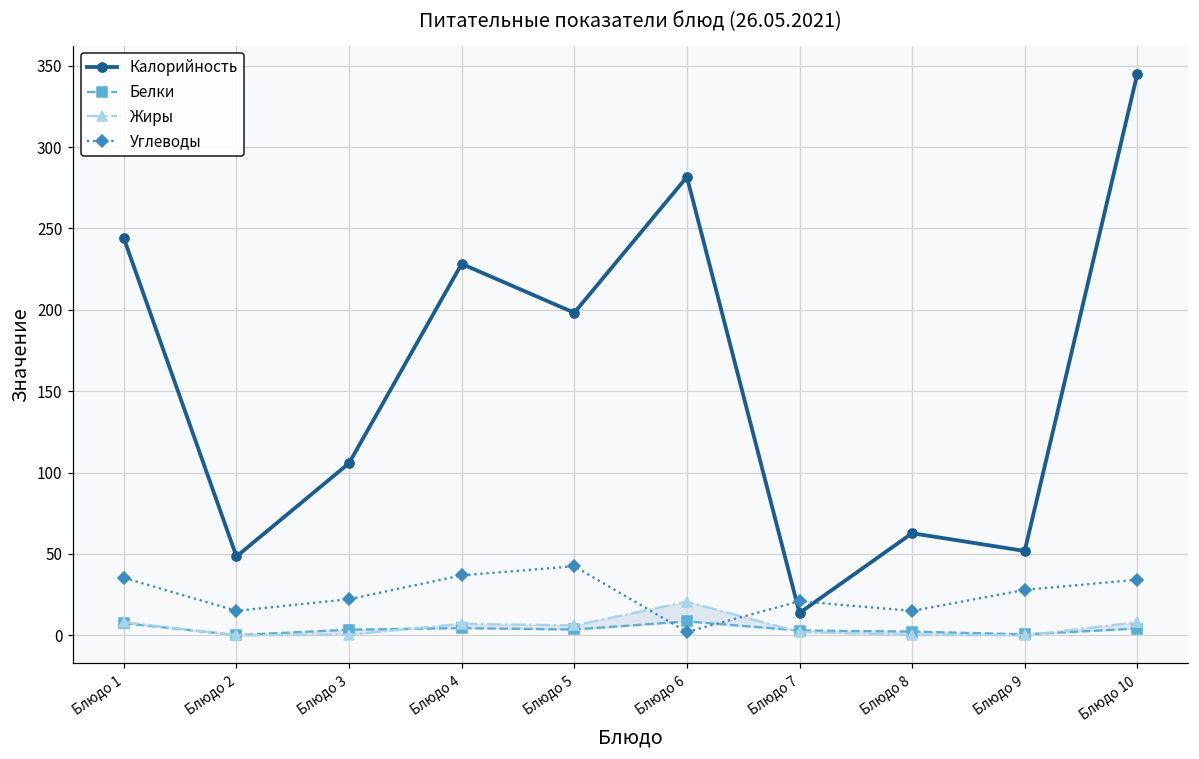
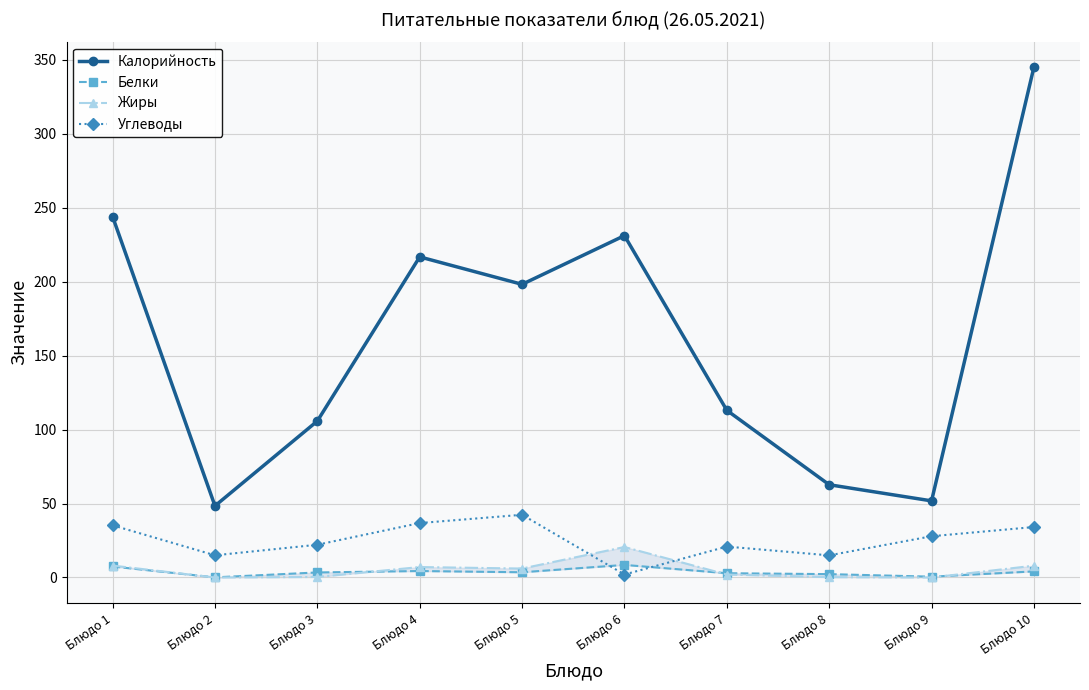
Калорийность, Блюдо 4: 228 -> 217
Калорийность, Блюдо 6: 282 -> 231
Калорийность, Блюдо 7: 14 -> 113
